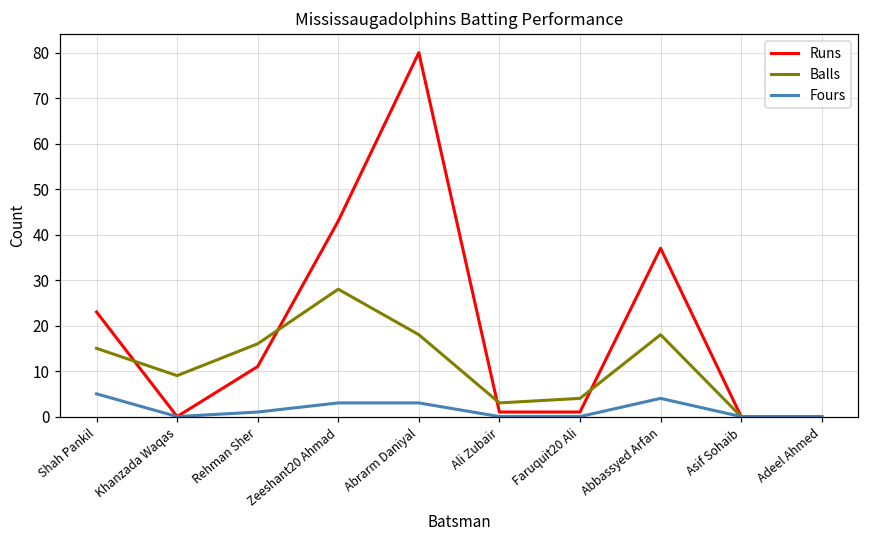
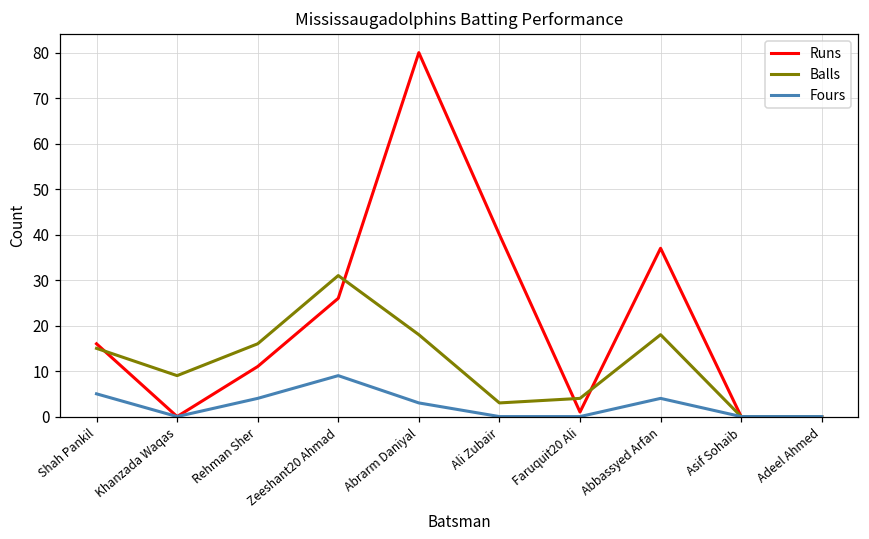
Runs, Shah Pankil: 23 -> 16
Fours, Rehman Sher: 1 -> 4
Runs, Zeeshant20 Ahmad: 43 -> 26
Balls, Zeeshant20 Ahmad: 28 -> 31
Fours, Zeeshant20 Ahmad: 3 -> 9
Runs, Ali Zubair: 1 -> 40
